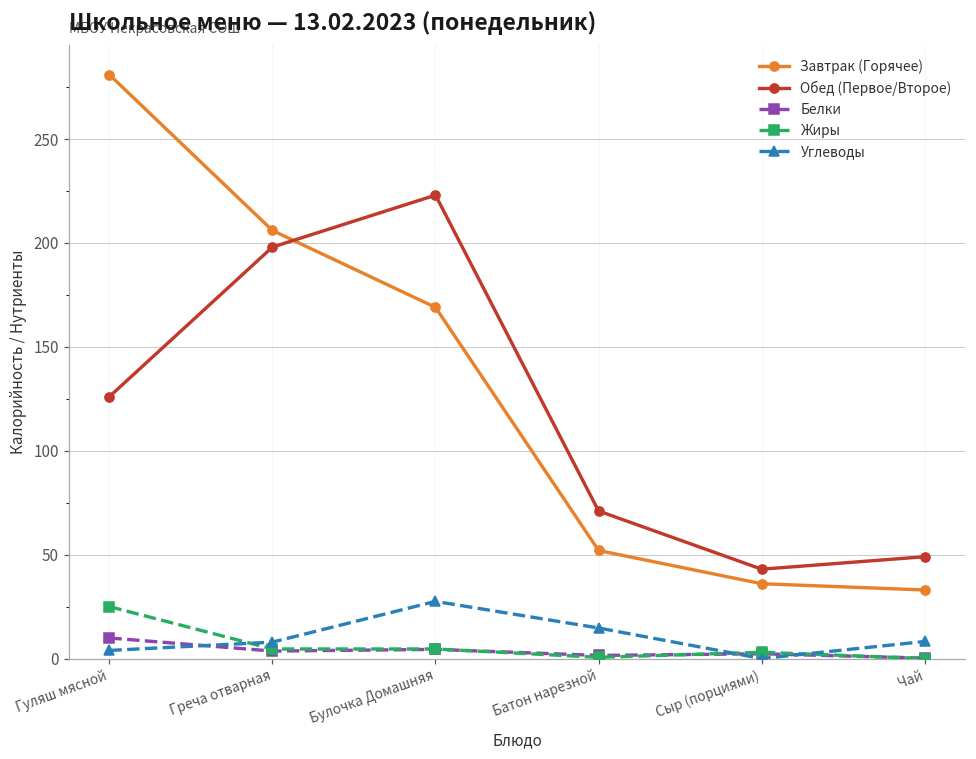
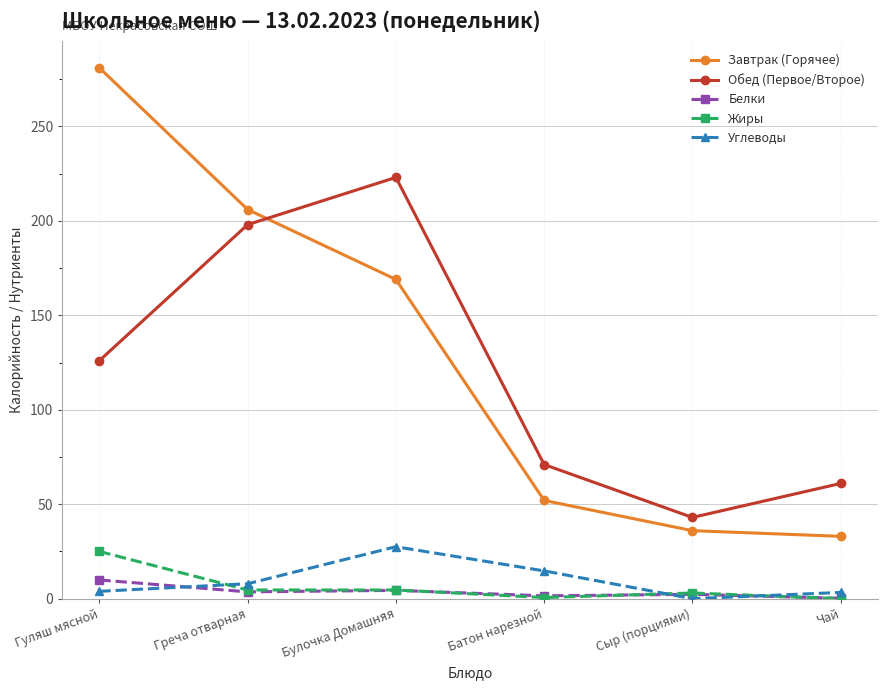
Обед (Первое/Второе), Чай: 49 -> 61
Углеводы, Чай: 8 -> 3
